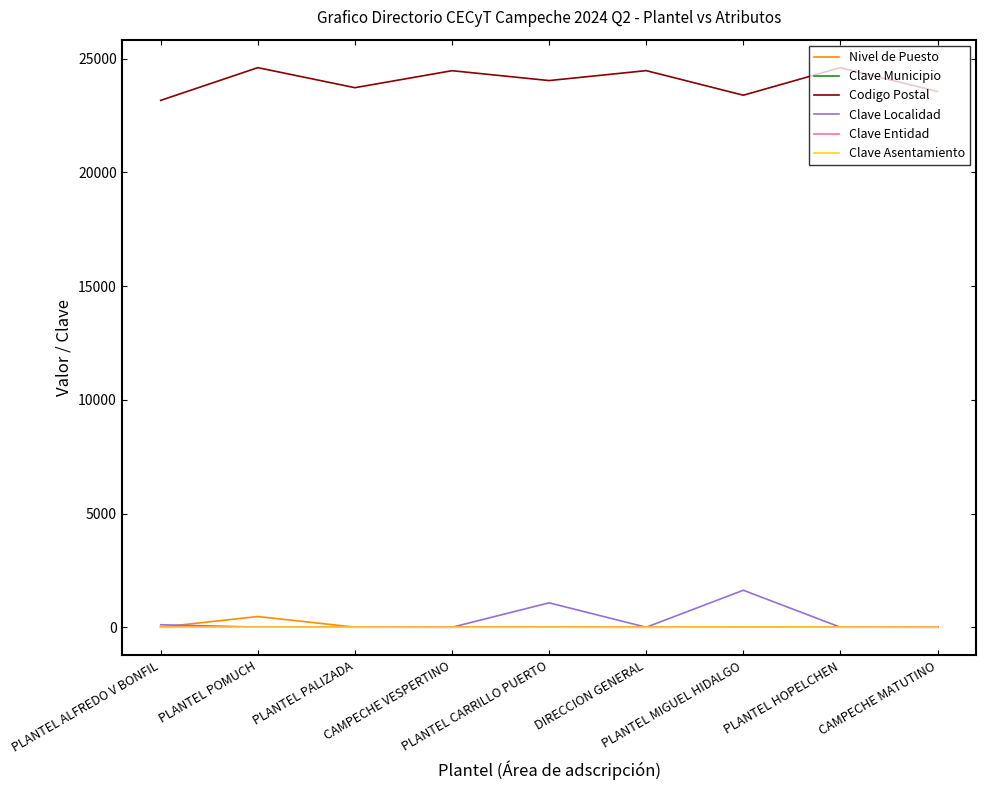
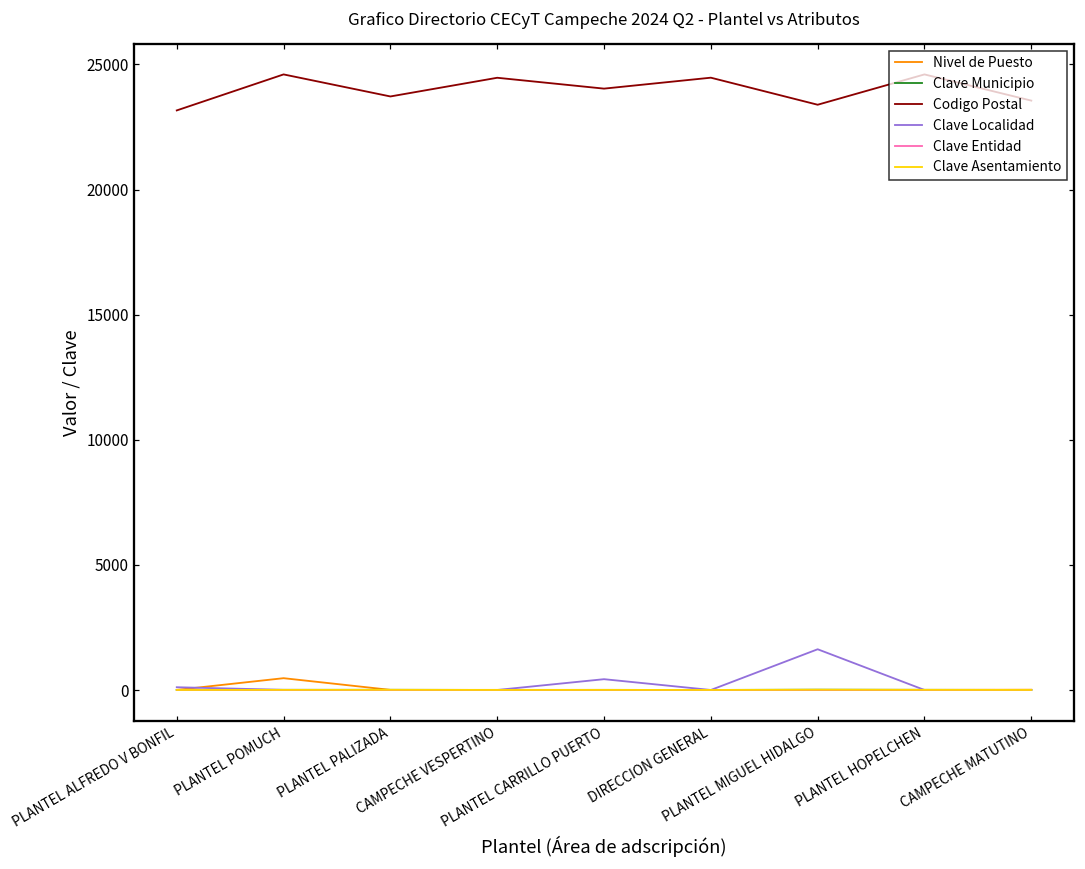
Clave Localidad, PLANTEL CARRILLO PUERTO: 1100 -> 400
